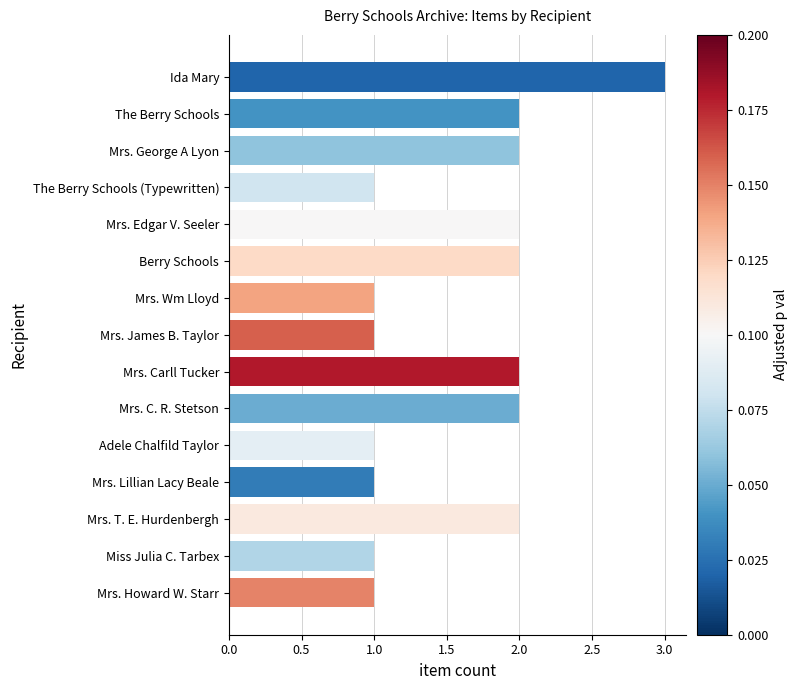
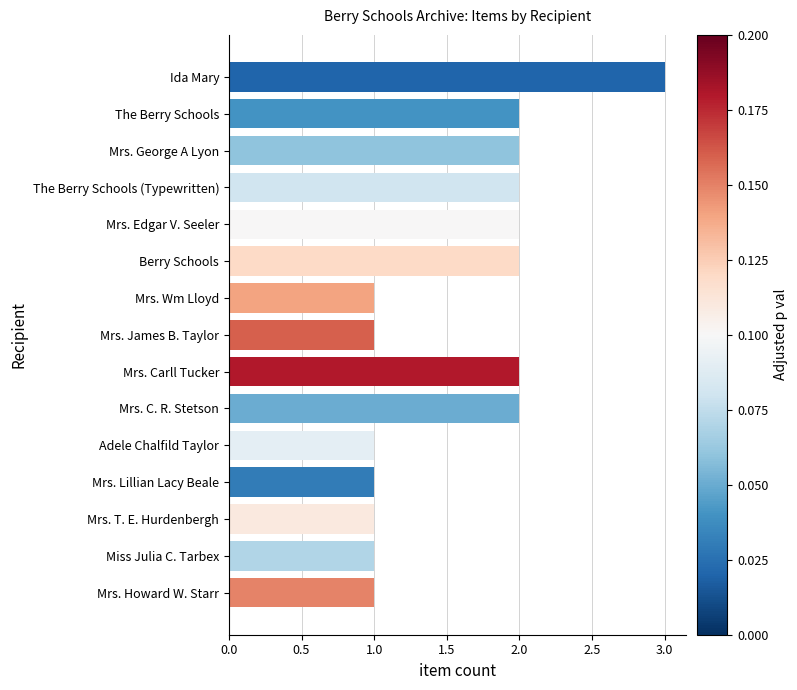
The Berry Schools (Typewritten): 1 -> 2
Mrs. T. E. Hurdenbergh: 2 -> 1
